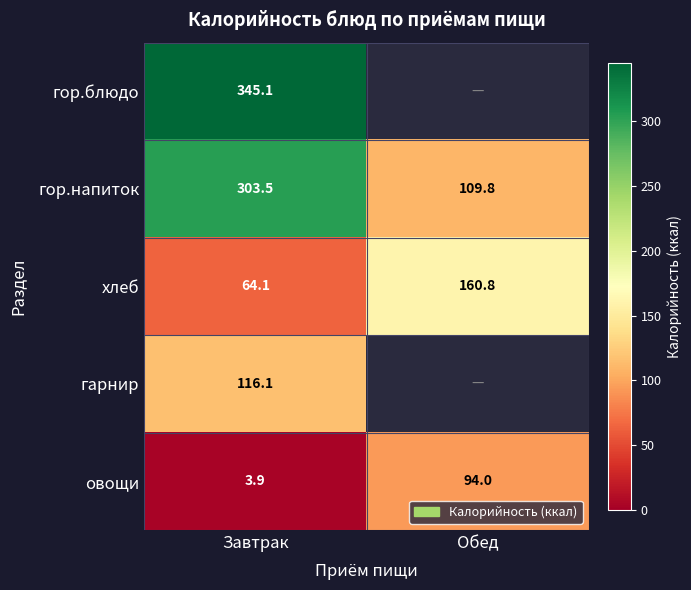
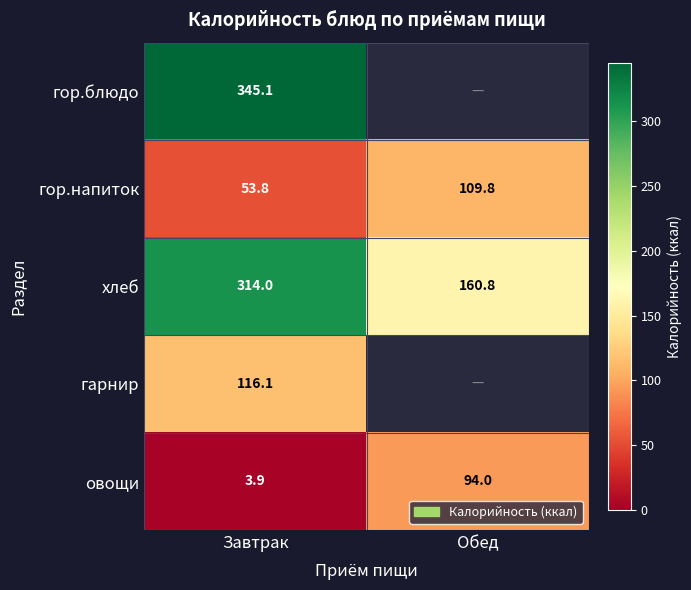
гор.напиток, Завтрак: 303.5 -> 53.8
хлеб, Завтрак: 64.1 -> 314.0
